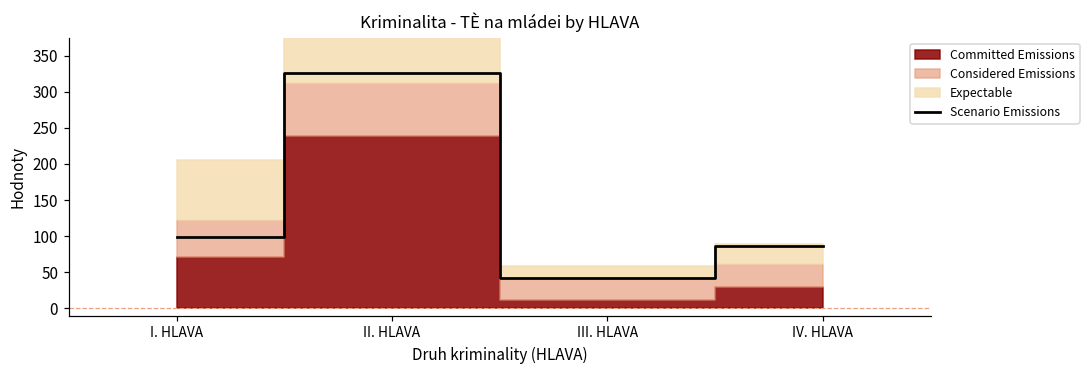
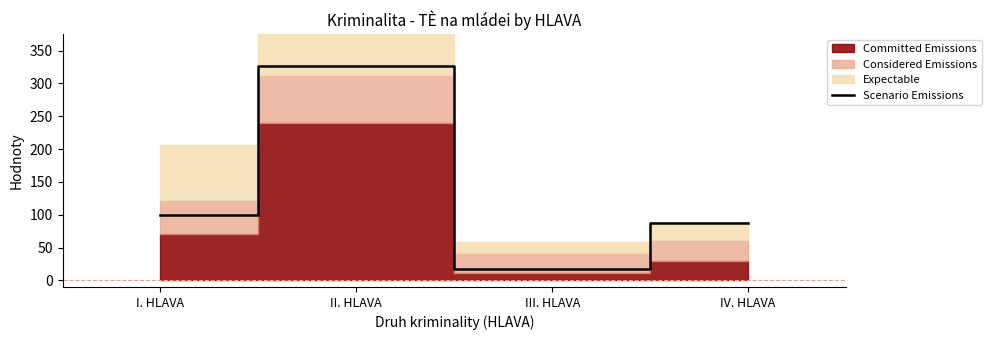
Scenario Emissions, III. HLAVA: 40 -> 20
